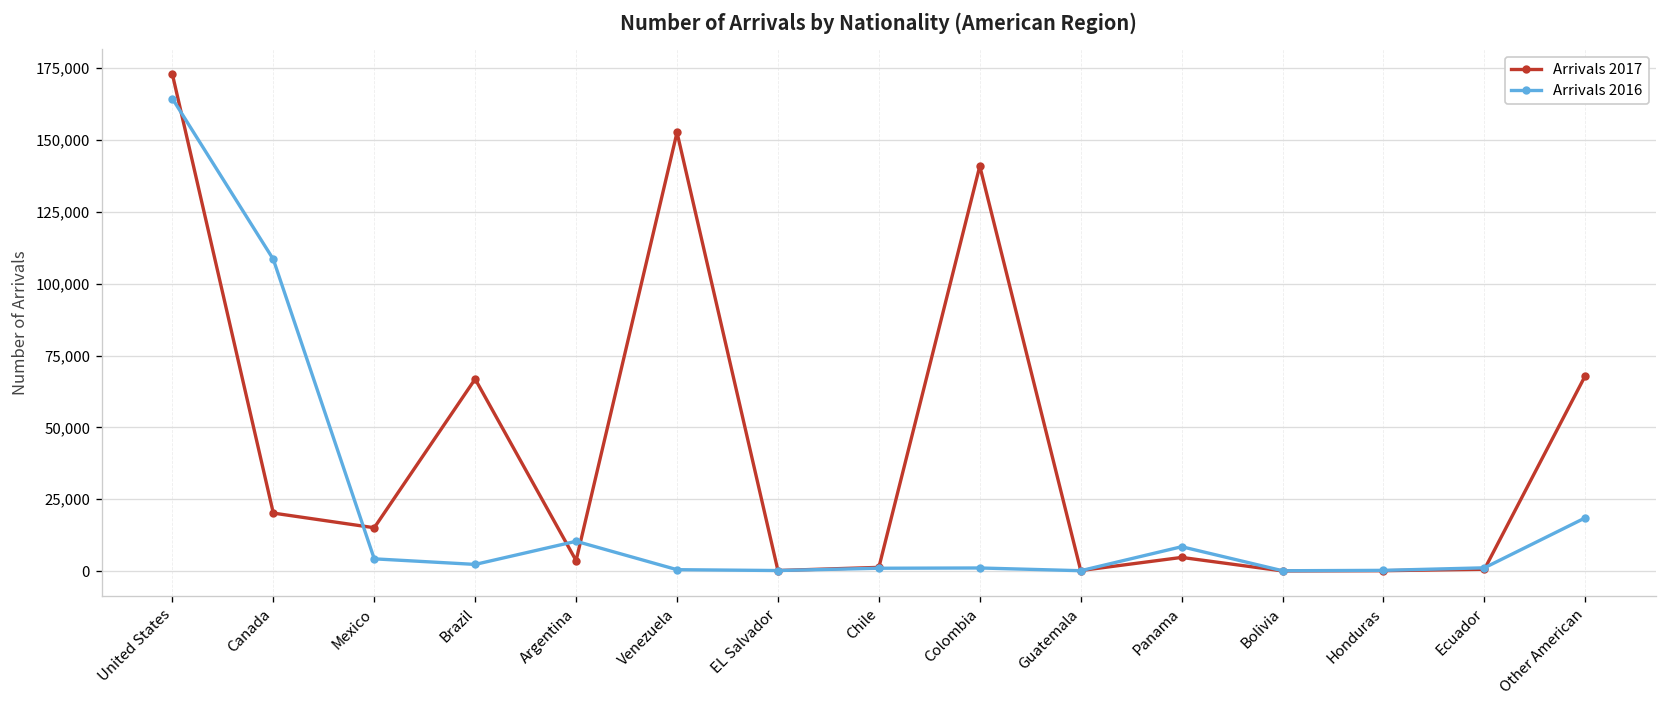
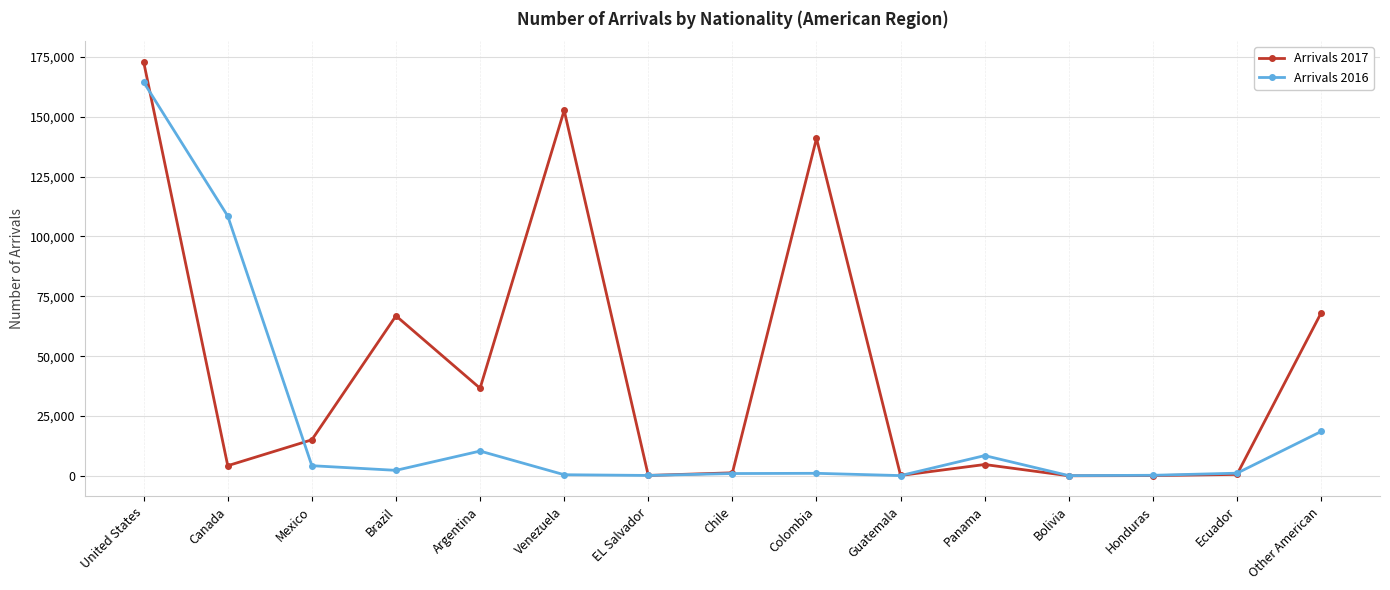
Arrivals 2017, Canada: 20,000 -> 4,000
Arrivals 2017, Argentina: 4,000 -> 37,000
